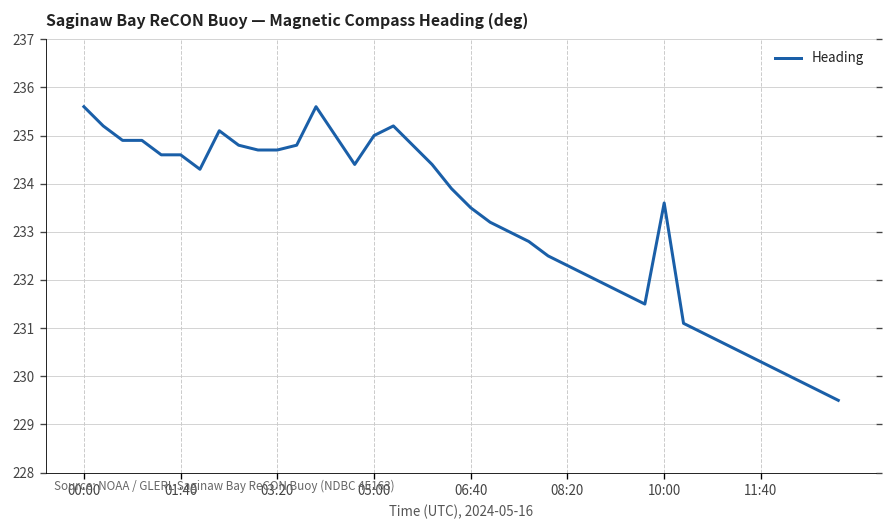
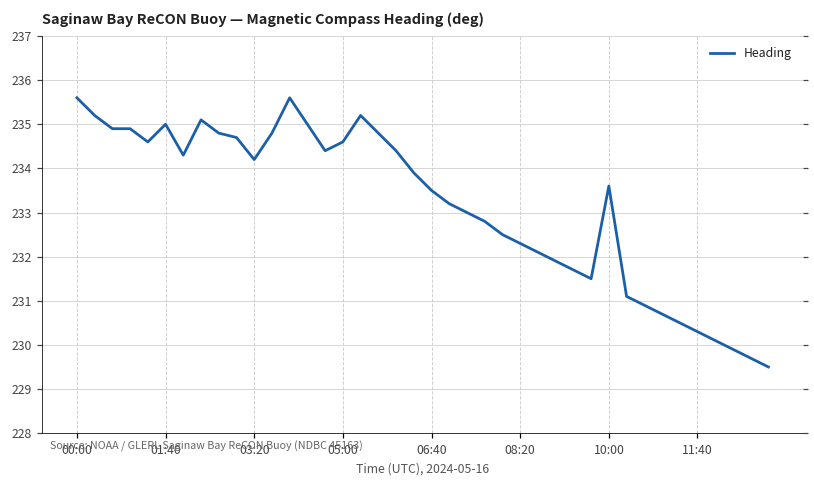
01:40: 234.6 -> 235.0
03:20: 234.7 -> 234.2
05:00: 235.0 -> 234.6
